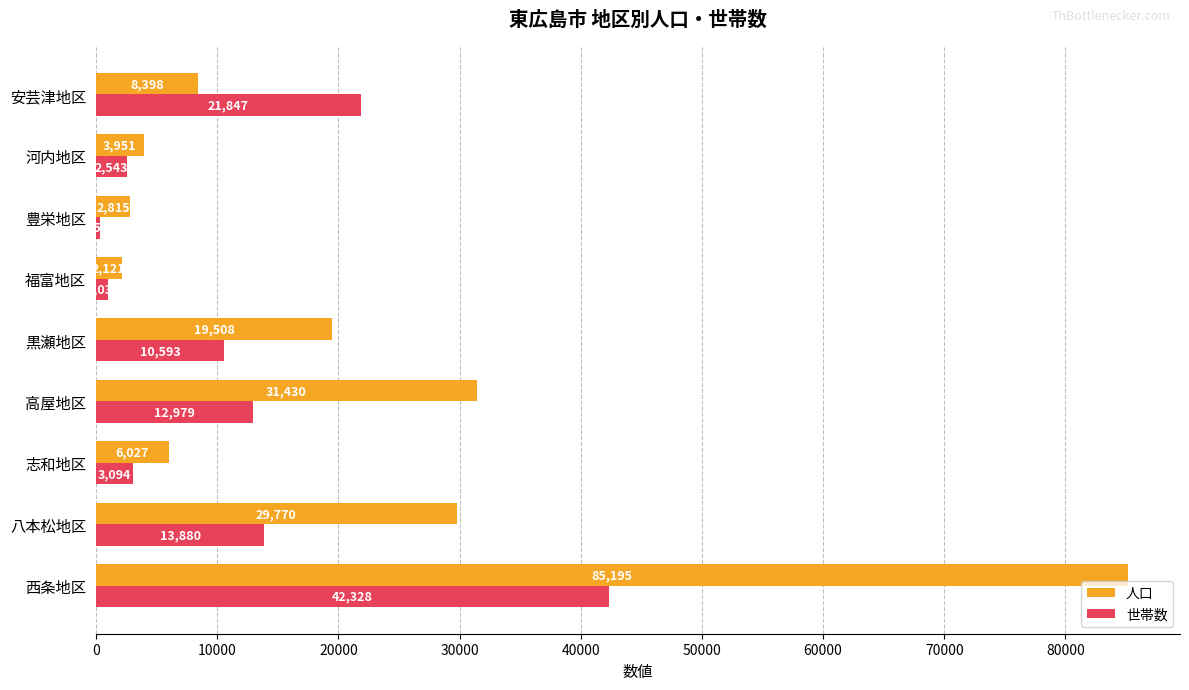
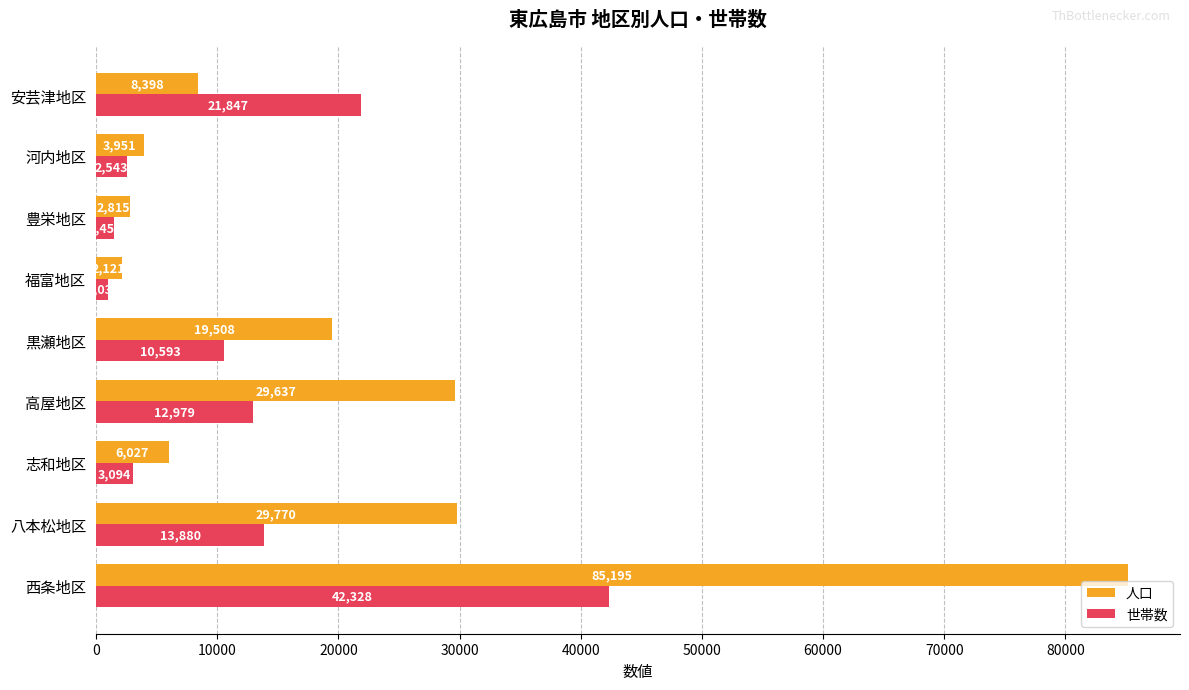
世帯数, 豊栄地区: 400 -> 1500
人口, 高屋地区: 31,430 -> 29,637
